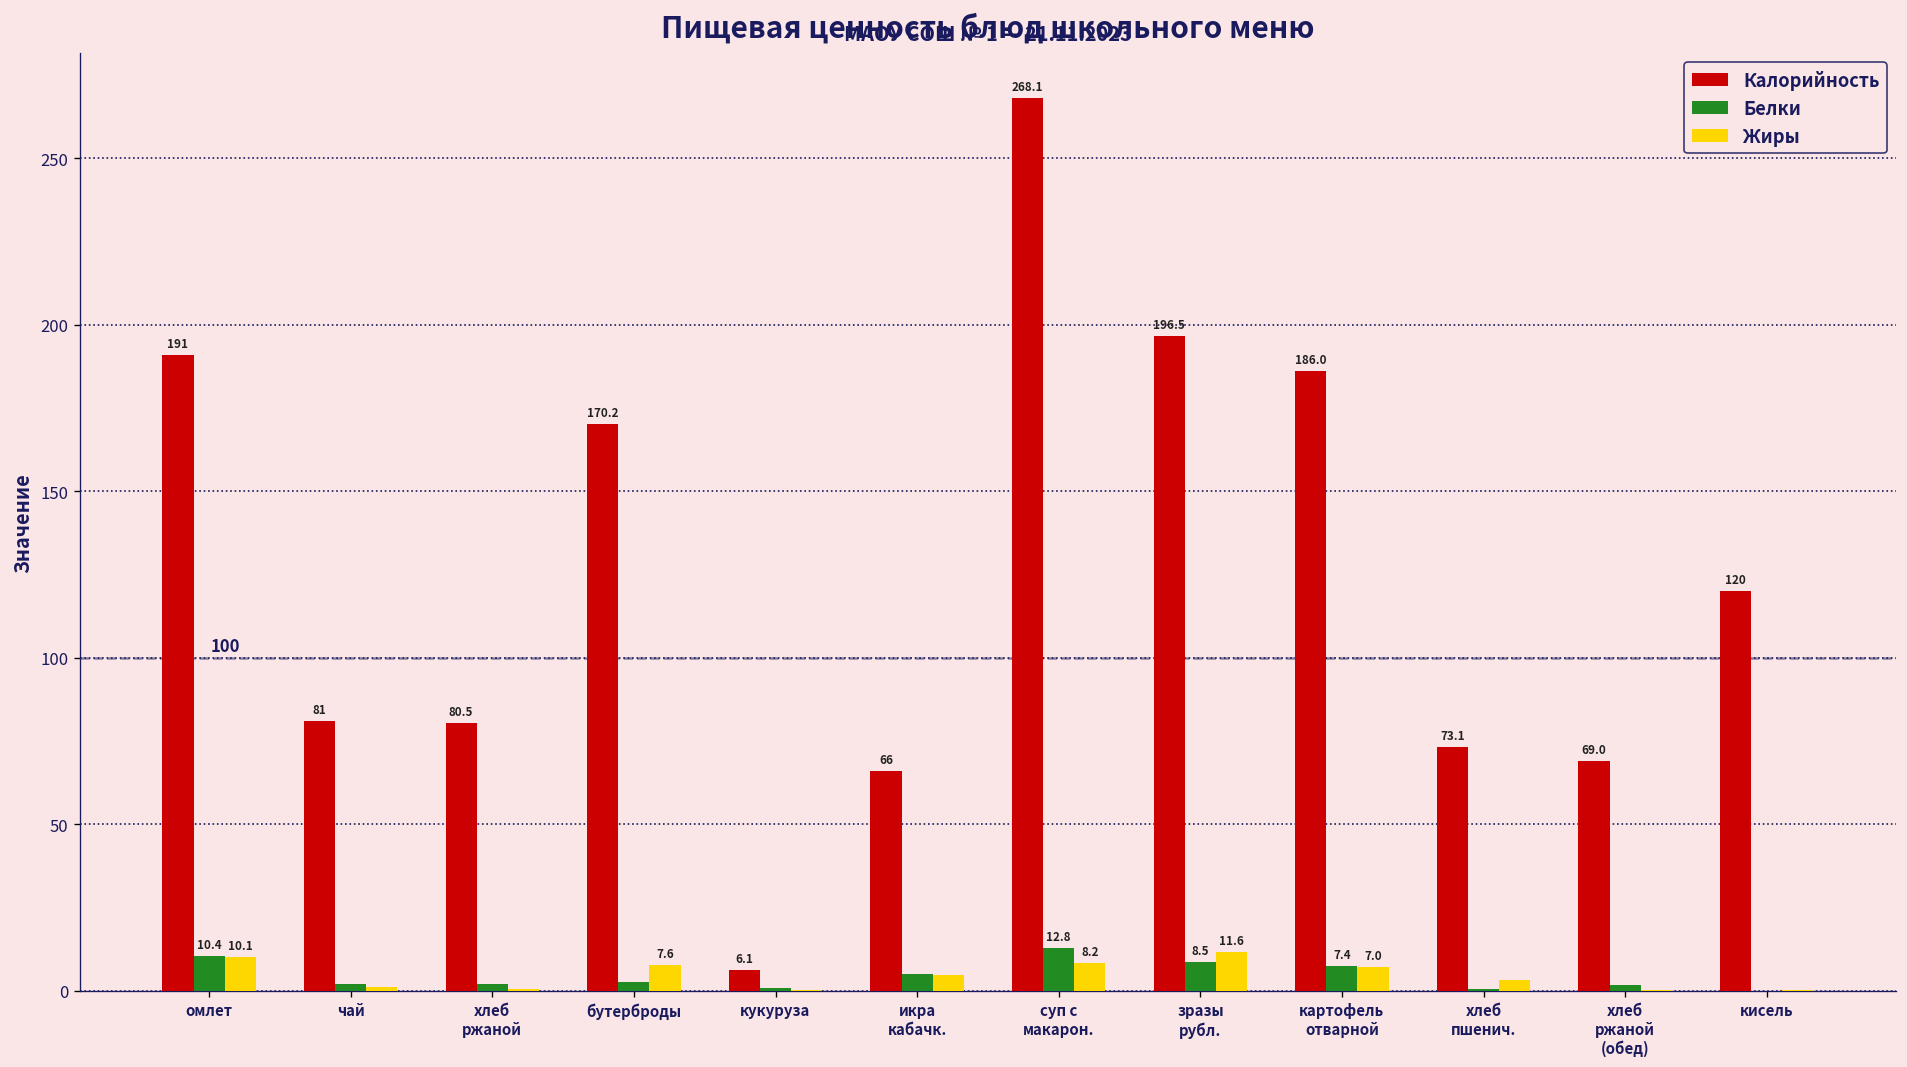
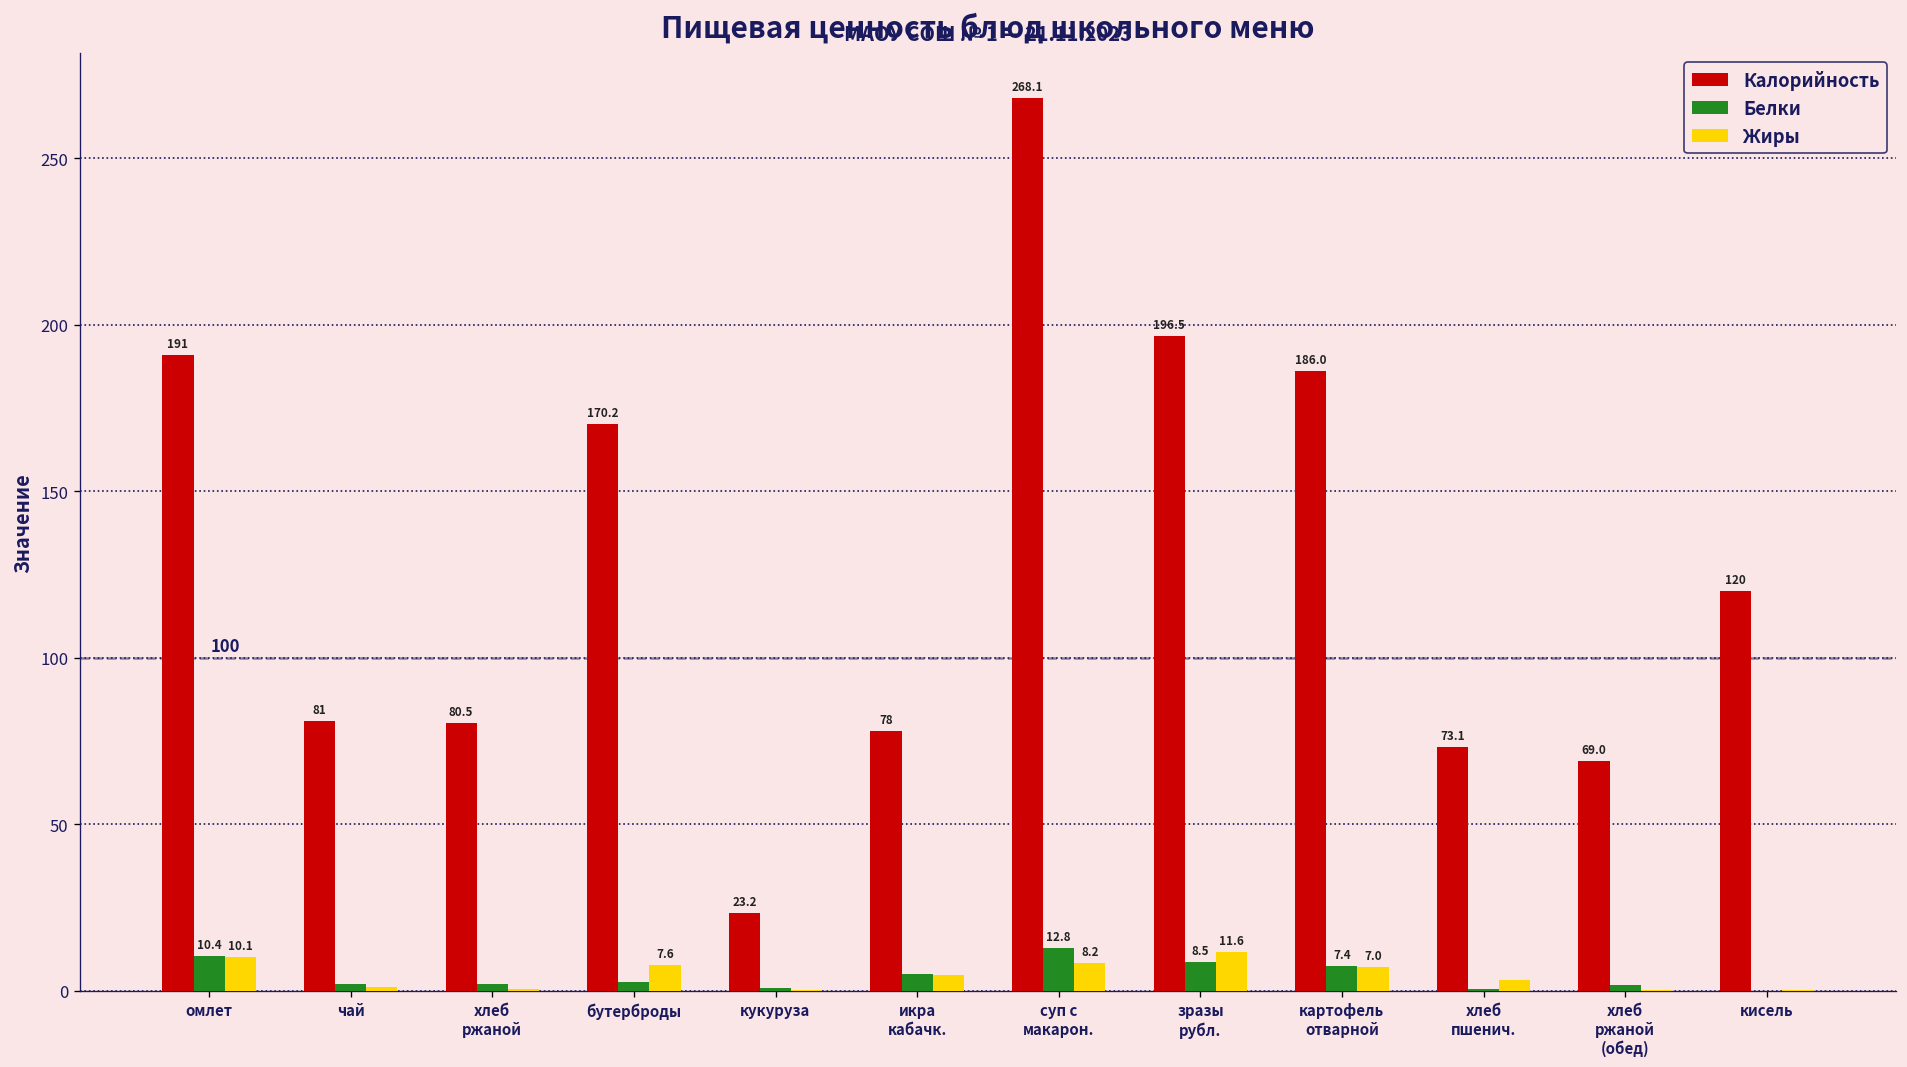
Калорийность, кукуруза: 6.1 -> 23.2
Калорийность, икра кабачк.: 66 -> 78
